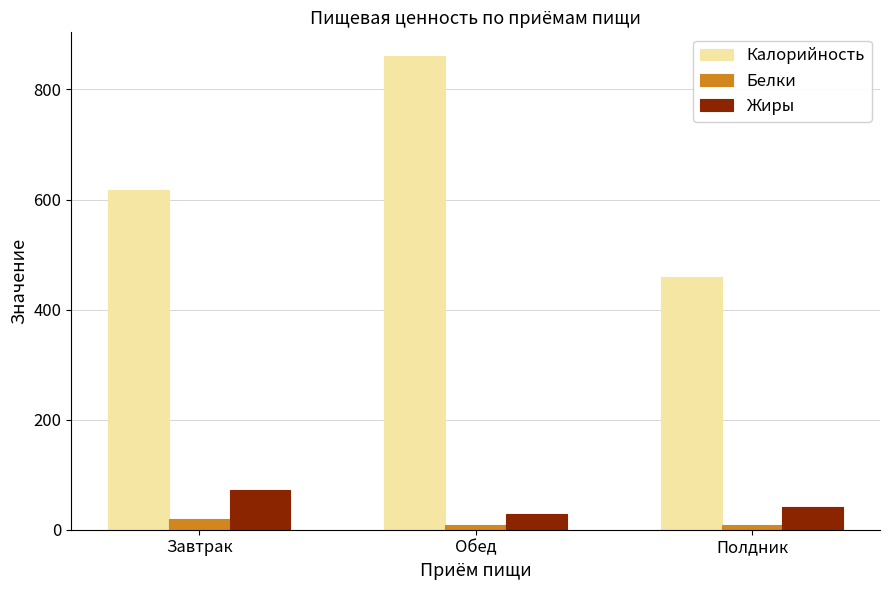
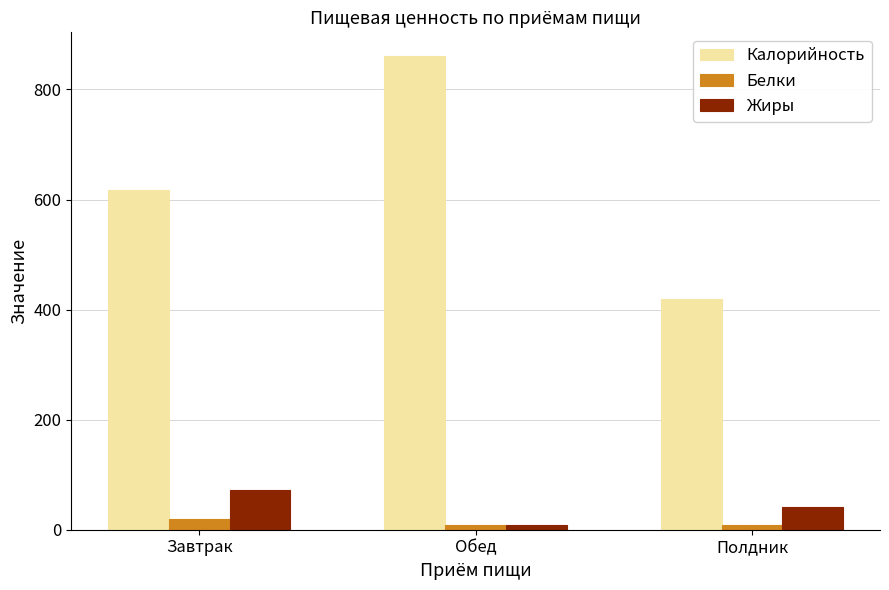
Жиры, Обед: 30 -> 10
Калорийность, Полдник: 460 -> 420
